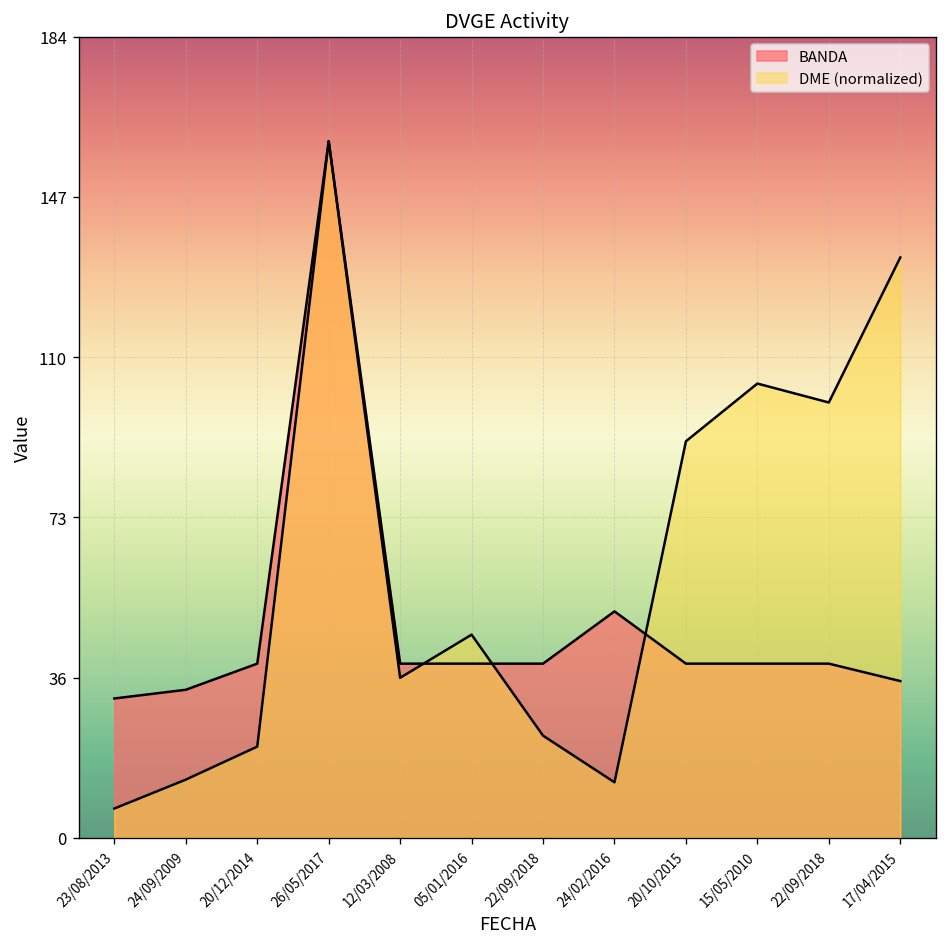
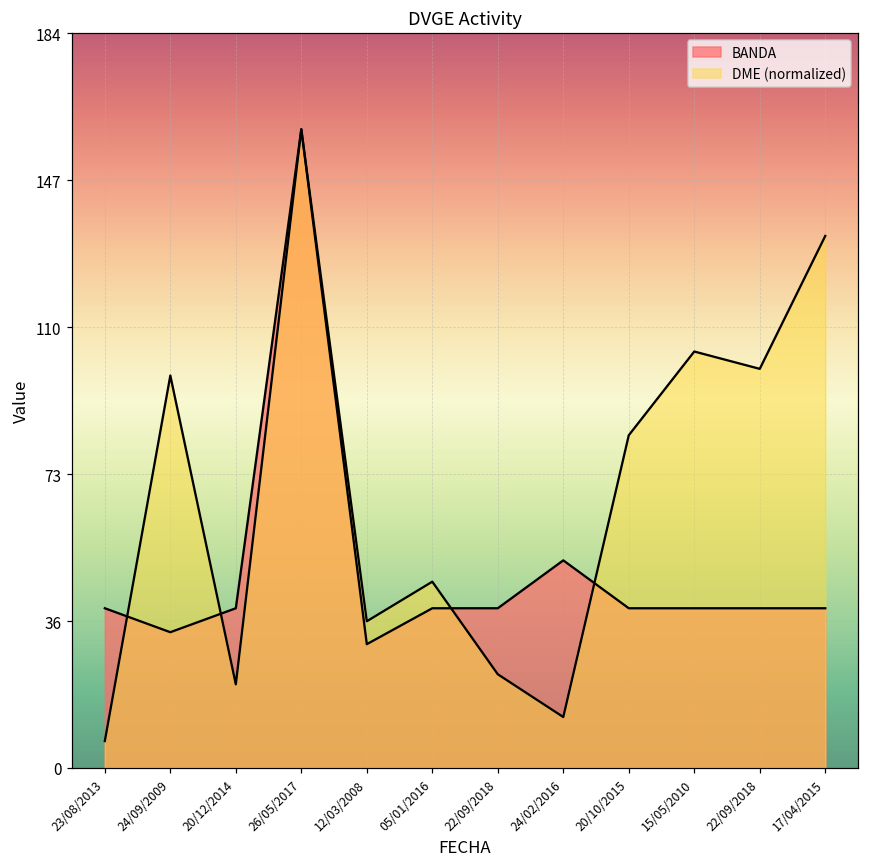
BANDA, 23/08/2013: 32 -> 40
DME (normalized), 24/09/2009: 13 -> 98
BANDA, 12/03/2008: 40 -> 31
DME (normalized), 20/10/2015: 91 -> 83
BANDA, 17/04/2015: 36 -> 40
